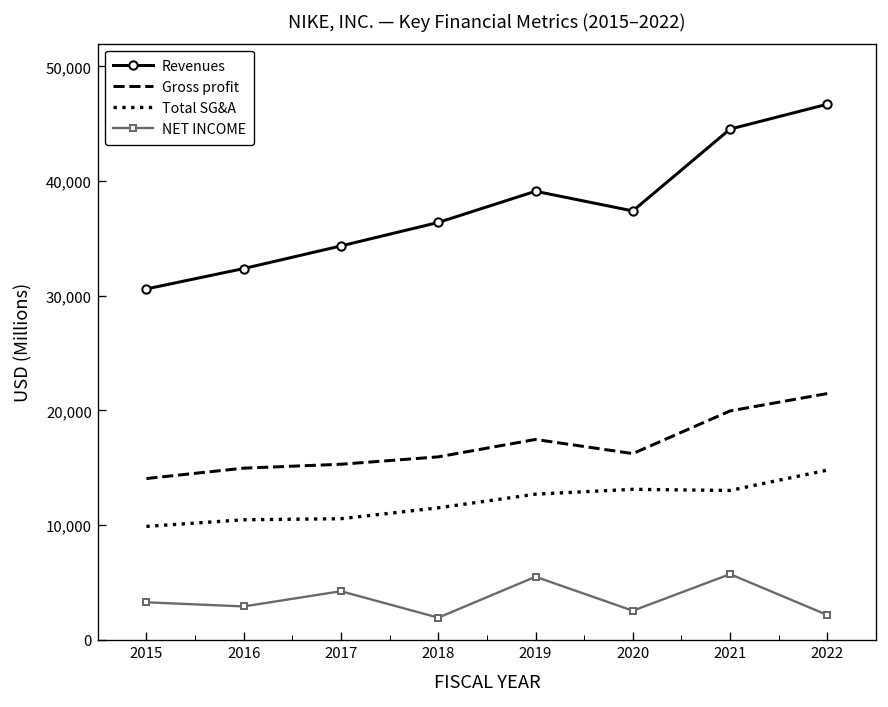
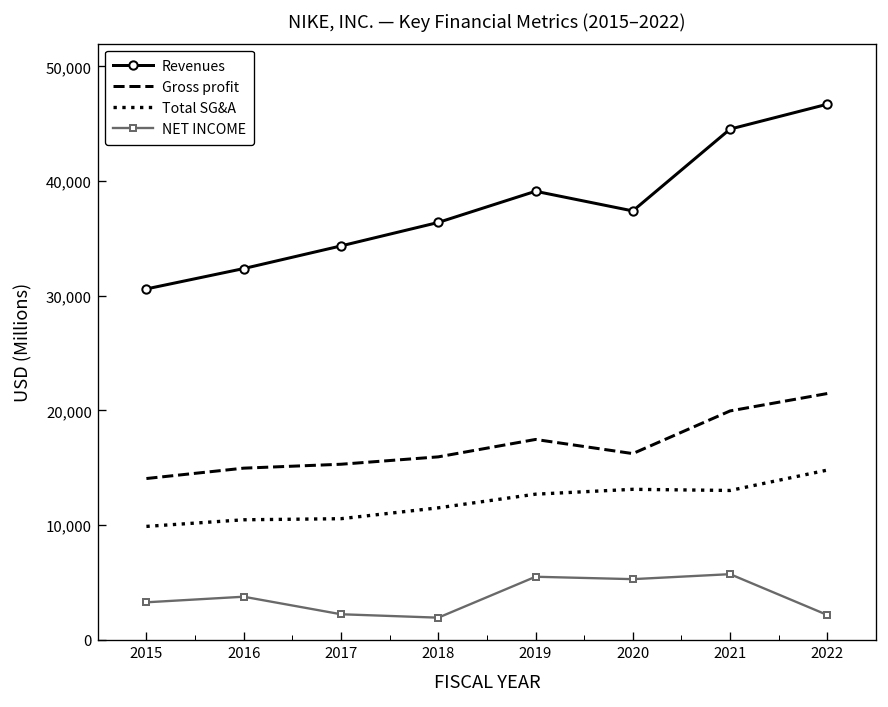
NET INCOME, 2016: 3,000 -> 4,000
NET INCOME, 2017: 4,000 -> 2,000
NET INCOME, 2020: 3,000 -> 5,000
